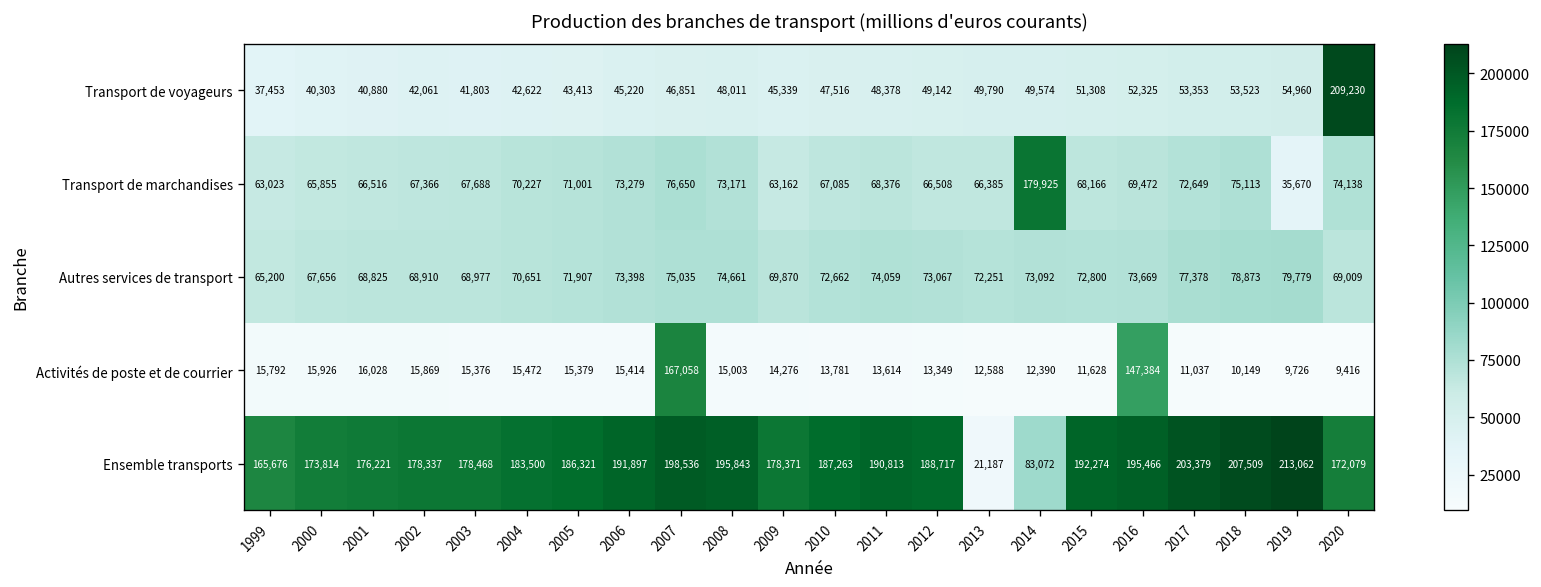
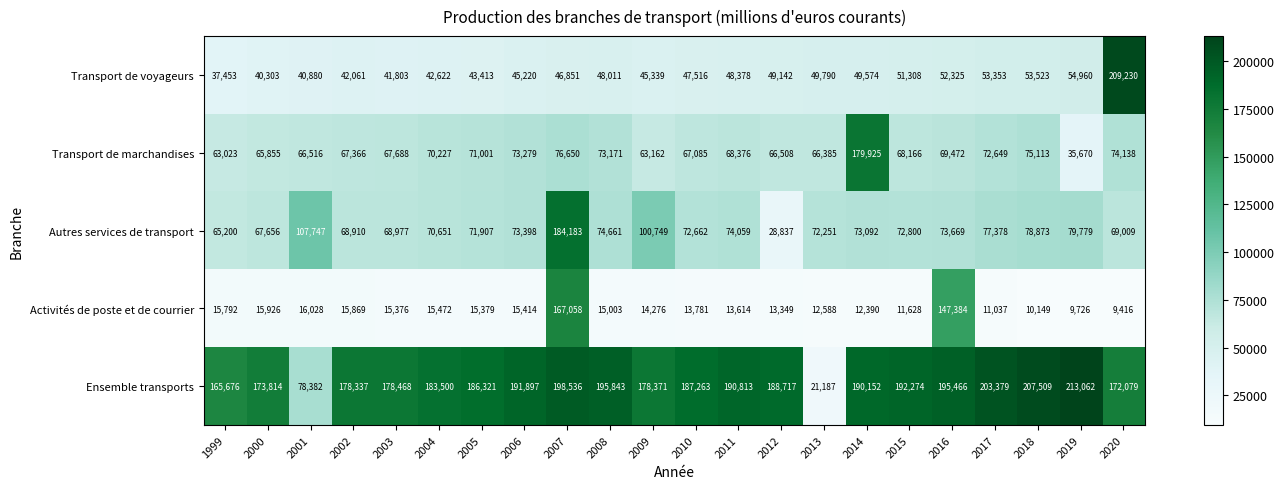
Autres services de transport, 2001: 68,825 -> 107,747
Autres services de transport, 2007: 75,035 -> 184,183
Autres services de transport, 2009: 69,870 -> 100,749
Autres services de transport, 2012: 73,067 -> 28,837
Ensemble transports, 2001: 176,221 -> 78,382
Ensemble transports, 2014: 83,072 -> 190,152
